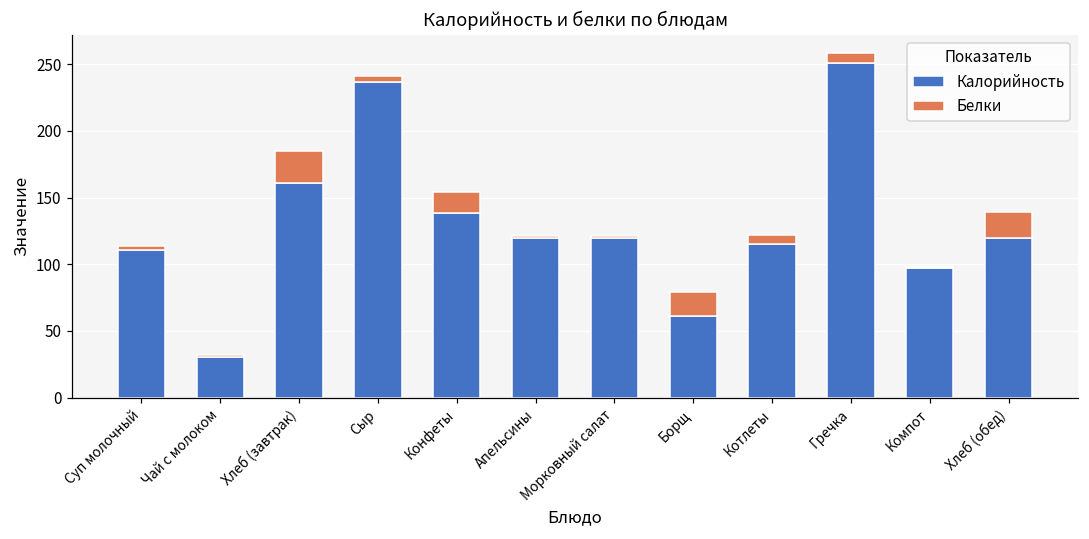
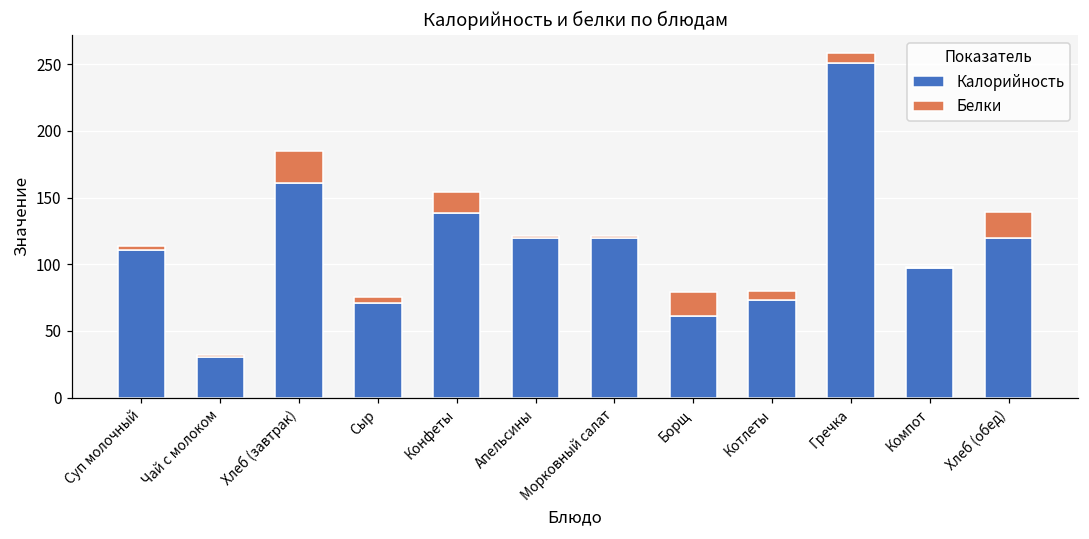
Калорийность, Сыр: 237 -> 71
Калорийность, Котлеты: 115 -> 73
